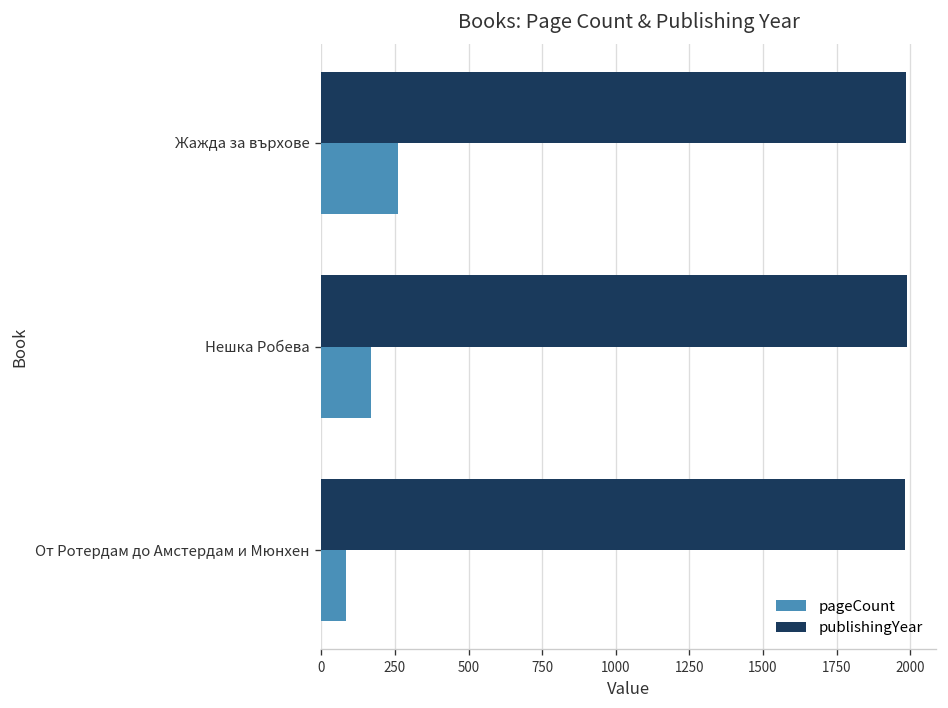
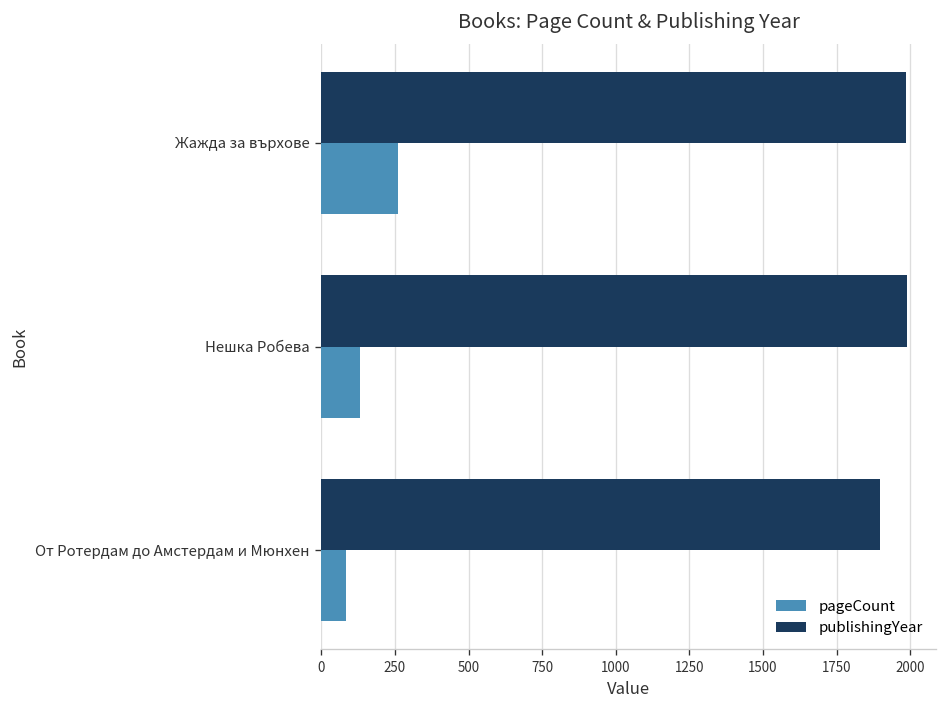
pageCount, Нешка Робева: 170 -> 130
publishingYear, От Ротердам до Амстердам и Мюнхен: 1980 -> 1900
